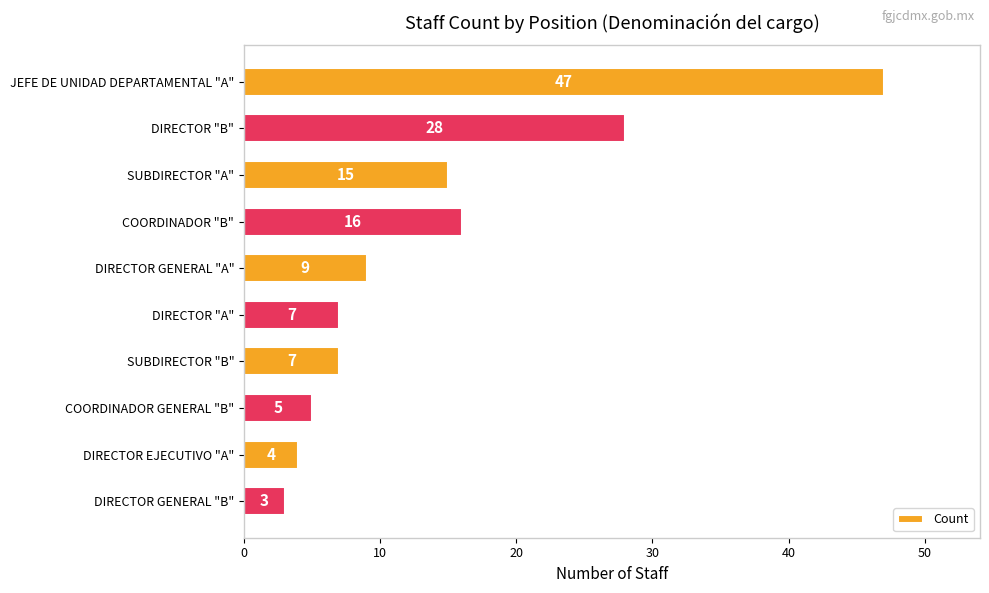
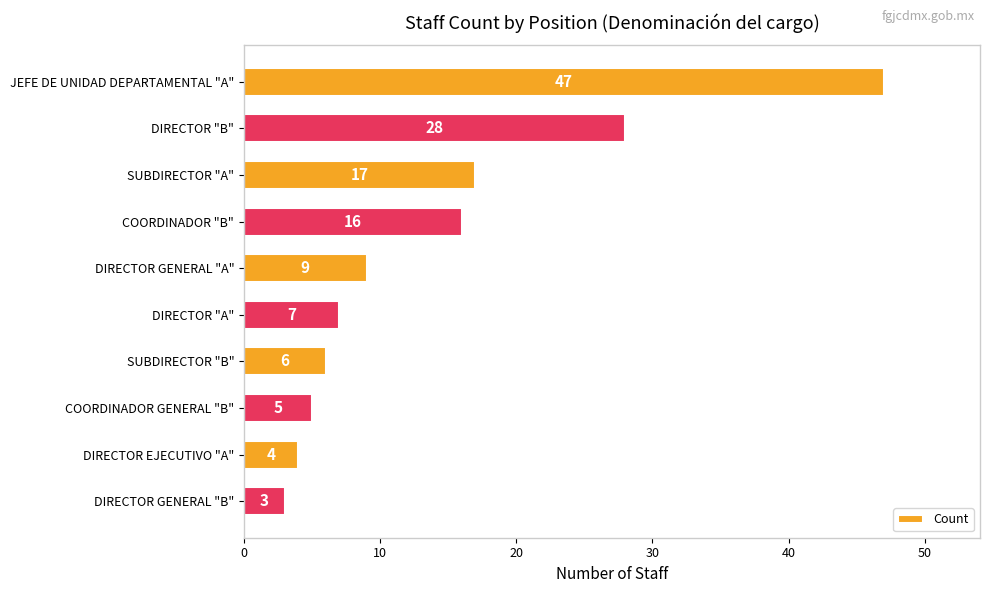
SUBDIRECTOR "A": 15 -> 17
SUBDIRECTOR "B": 7 -> 6
